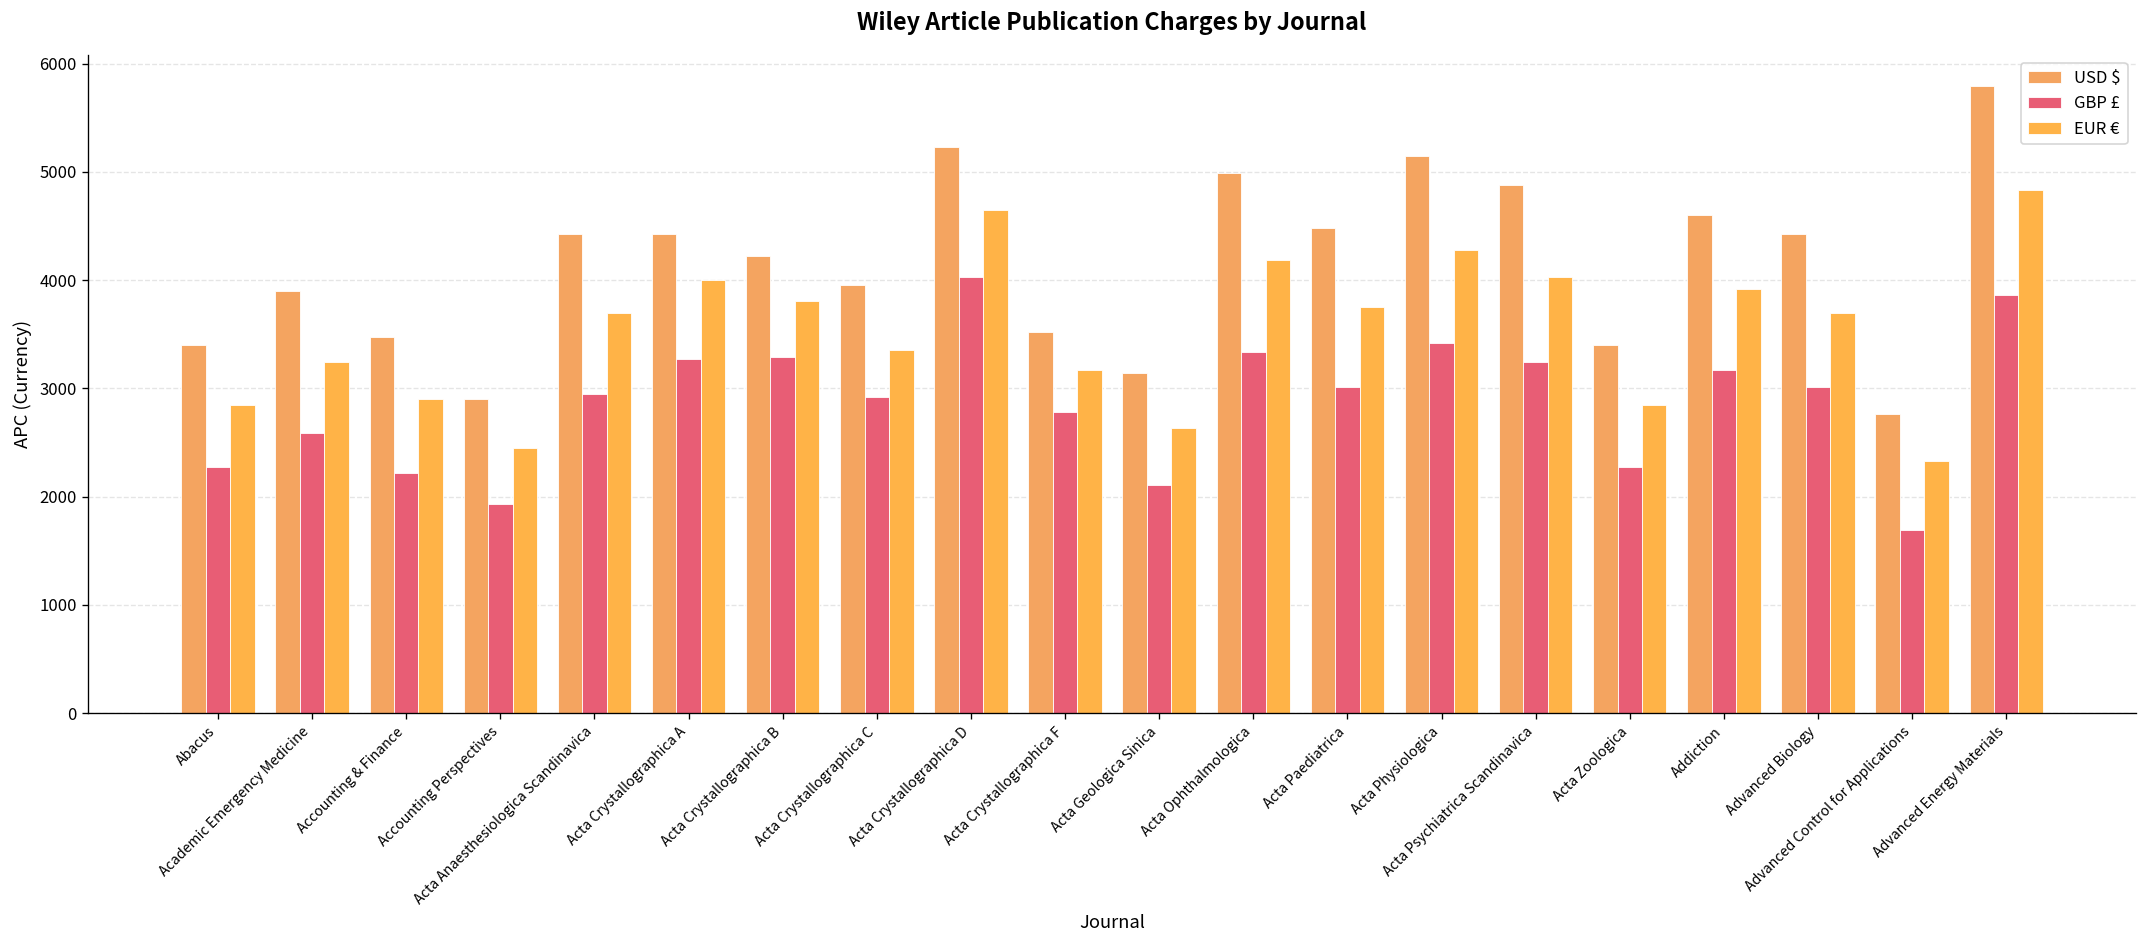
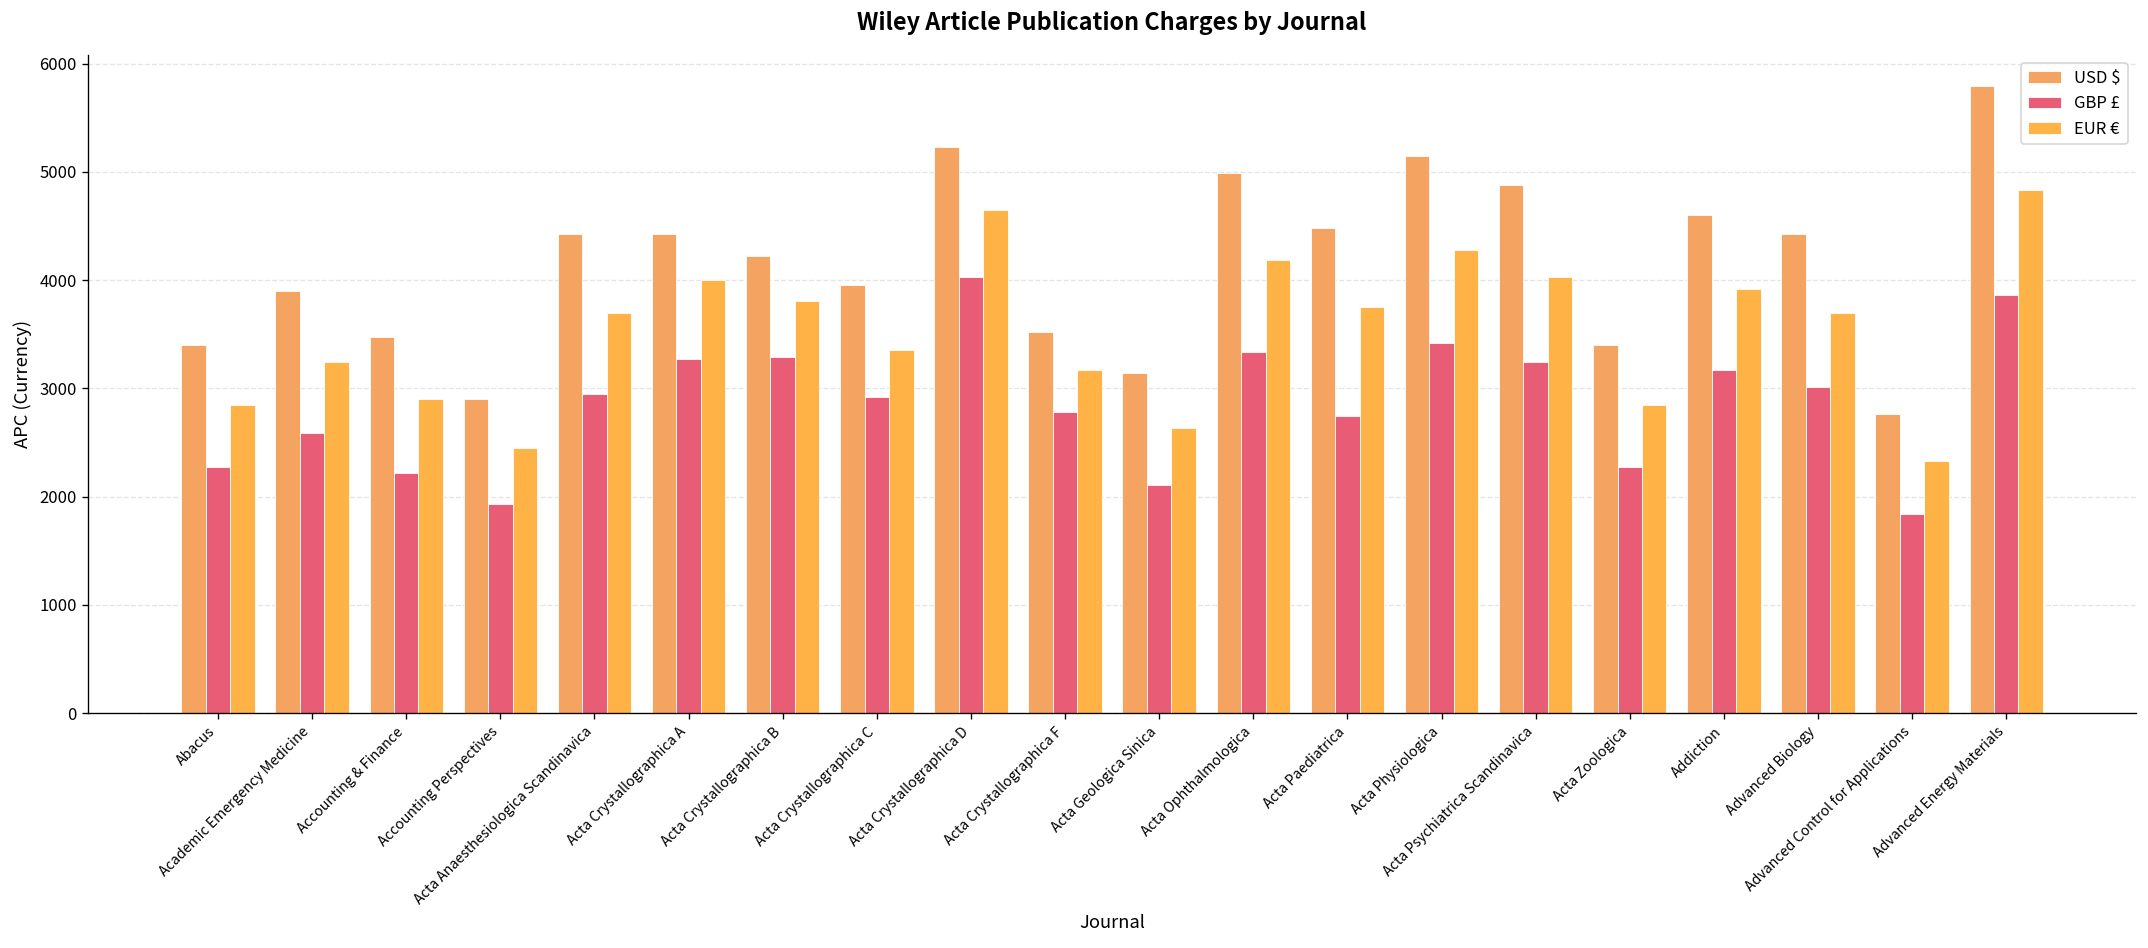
GBP £, Acta Paediatrica: 3000 -> 2700
GBP £, Advanced Control for Applications: 1700 -> 1800
